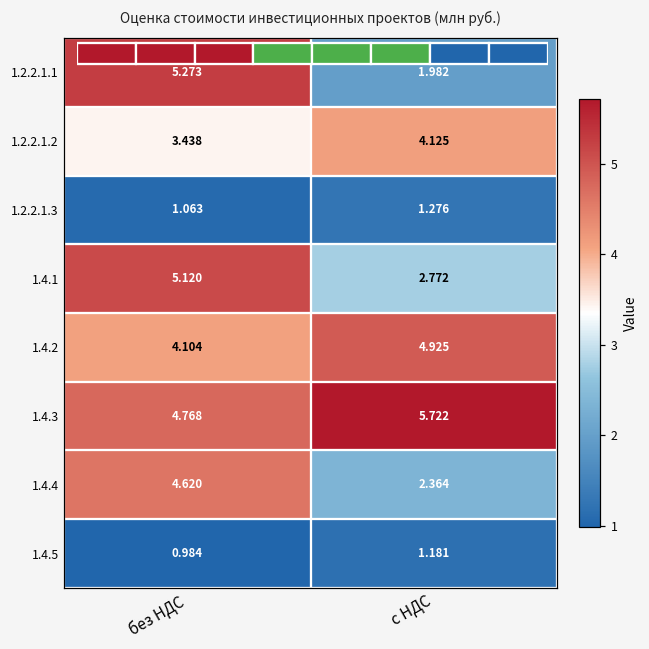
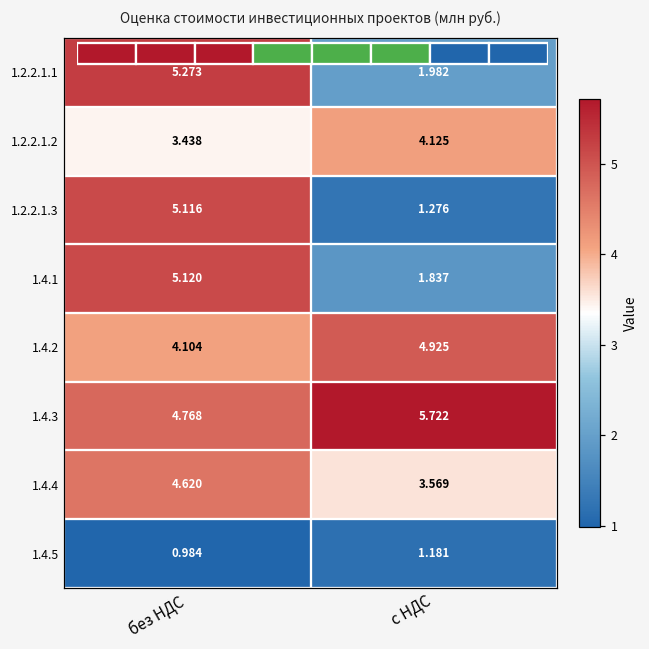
Оценка стоимости инвестиционных проектов (млн руб.), 1.2.2.1.3, без НДС: 1.063 -> 5.116
Оценка стоимости инвестиционных проектов (млн руб.), 1.4.1, с НДС: 2.772 -> 1.837
Оценка стоимости инвестиционных проектов (млн руб.), 1.4.4, с НДС: 2.364 -> 3.569
